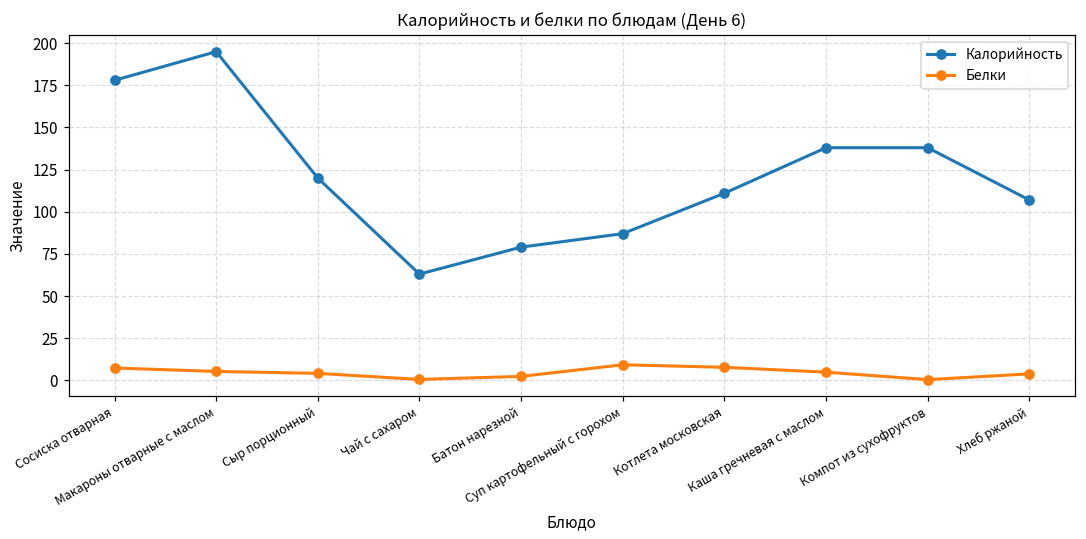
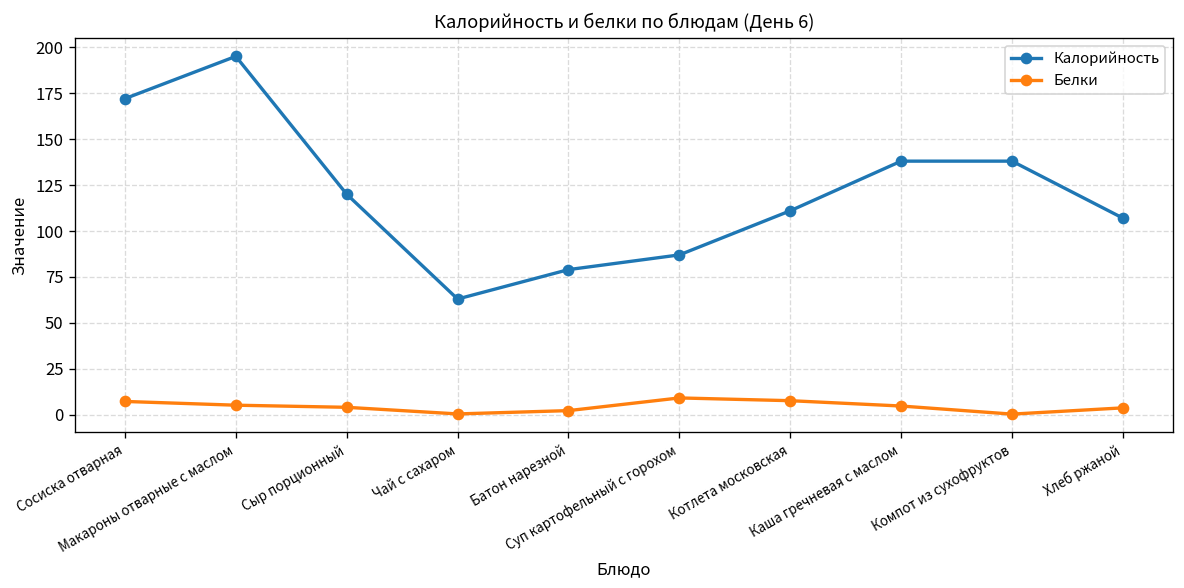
Калорийность, Сосиска отварная: 178 -> 172
